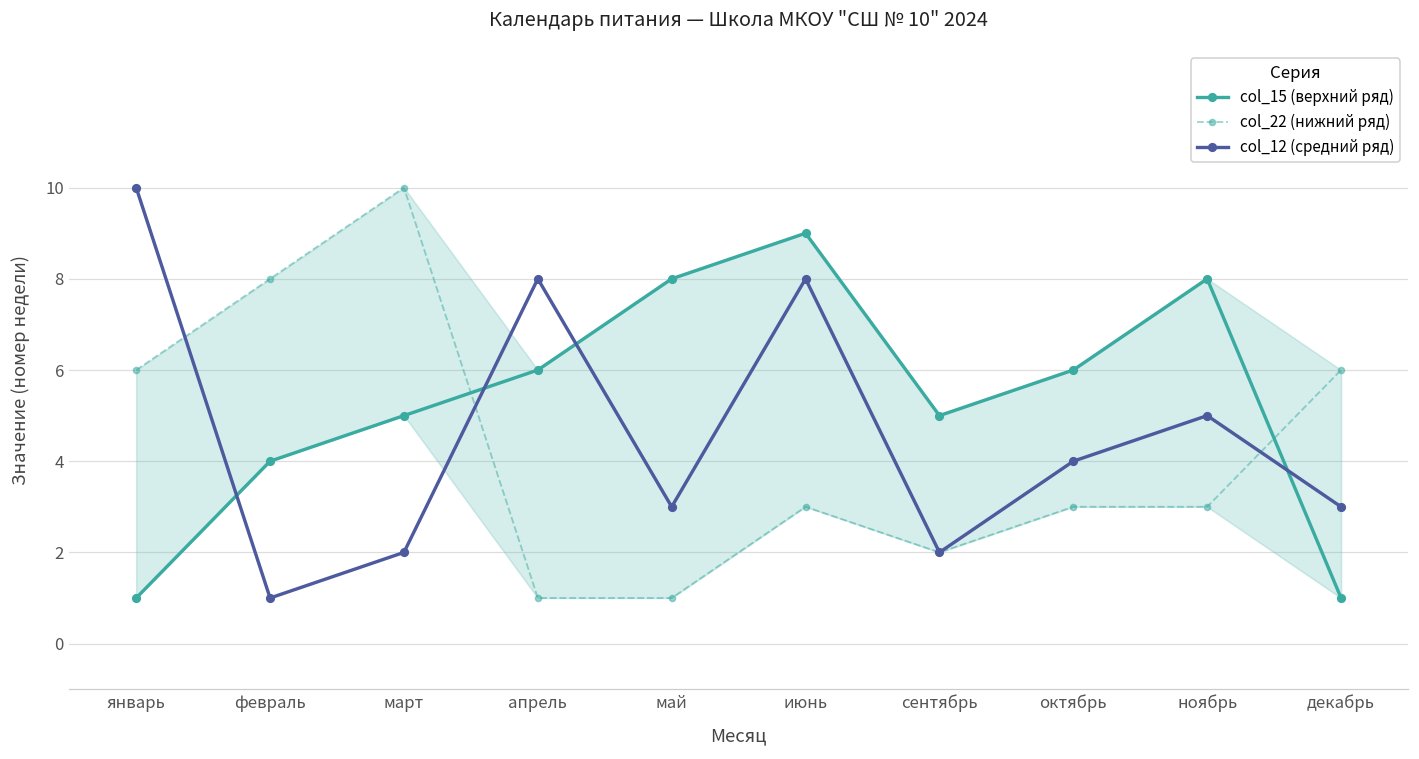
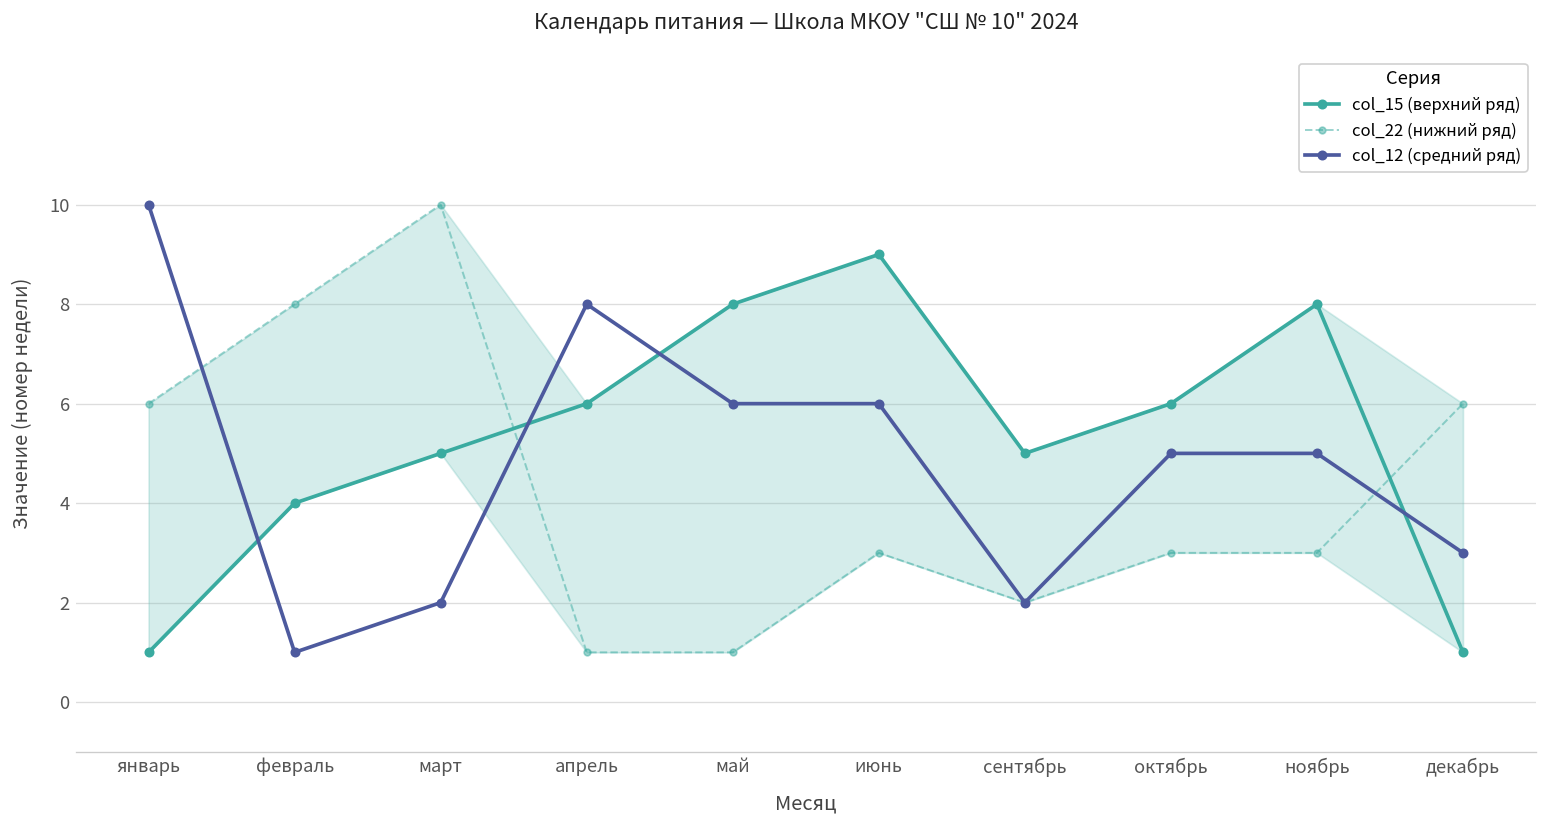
col_12 (средний ряд), май: 3 -> 6
col_12 (средний ряд), июнь: 8 -> 6
col_12 (средний ряд), октябрь: 4 -> 5
